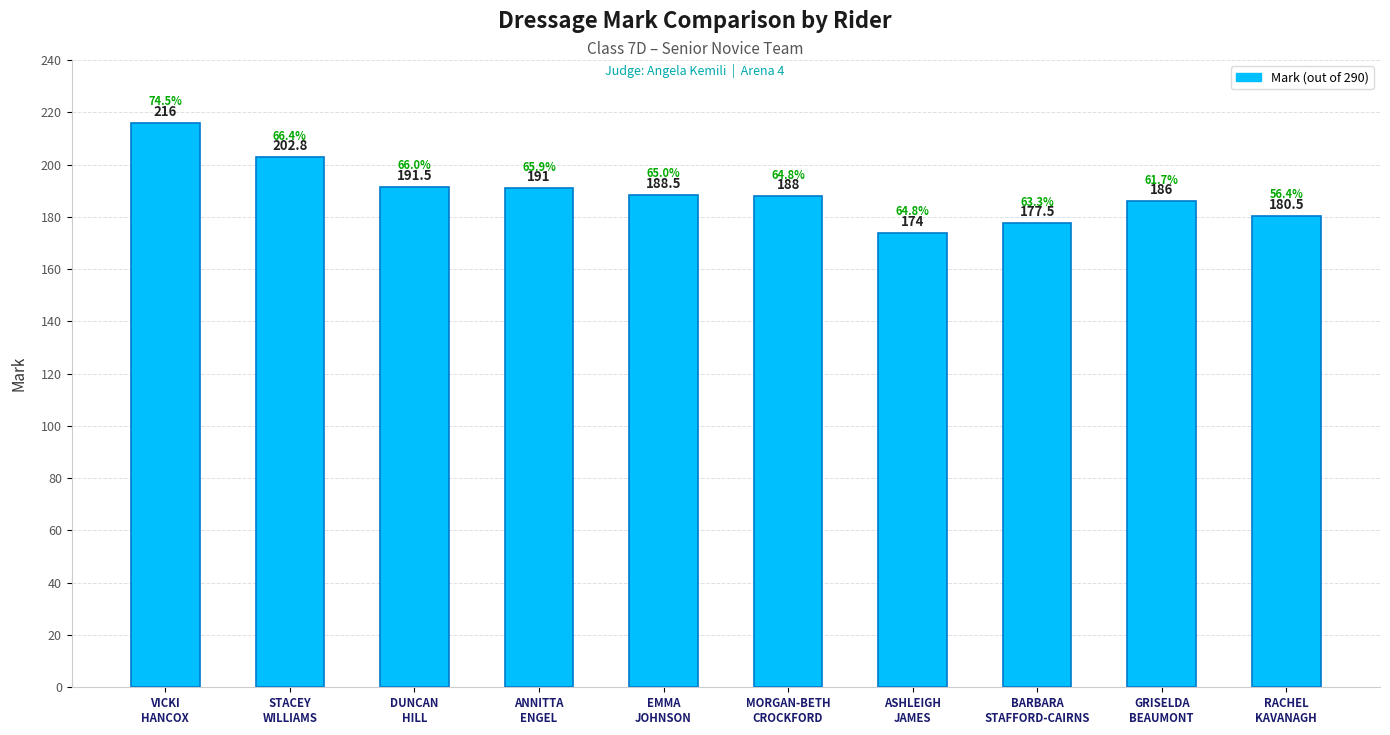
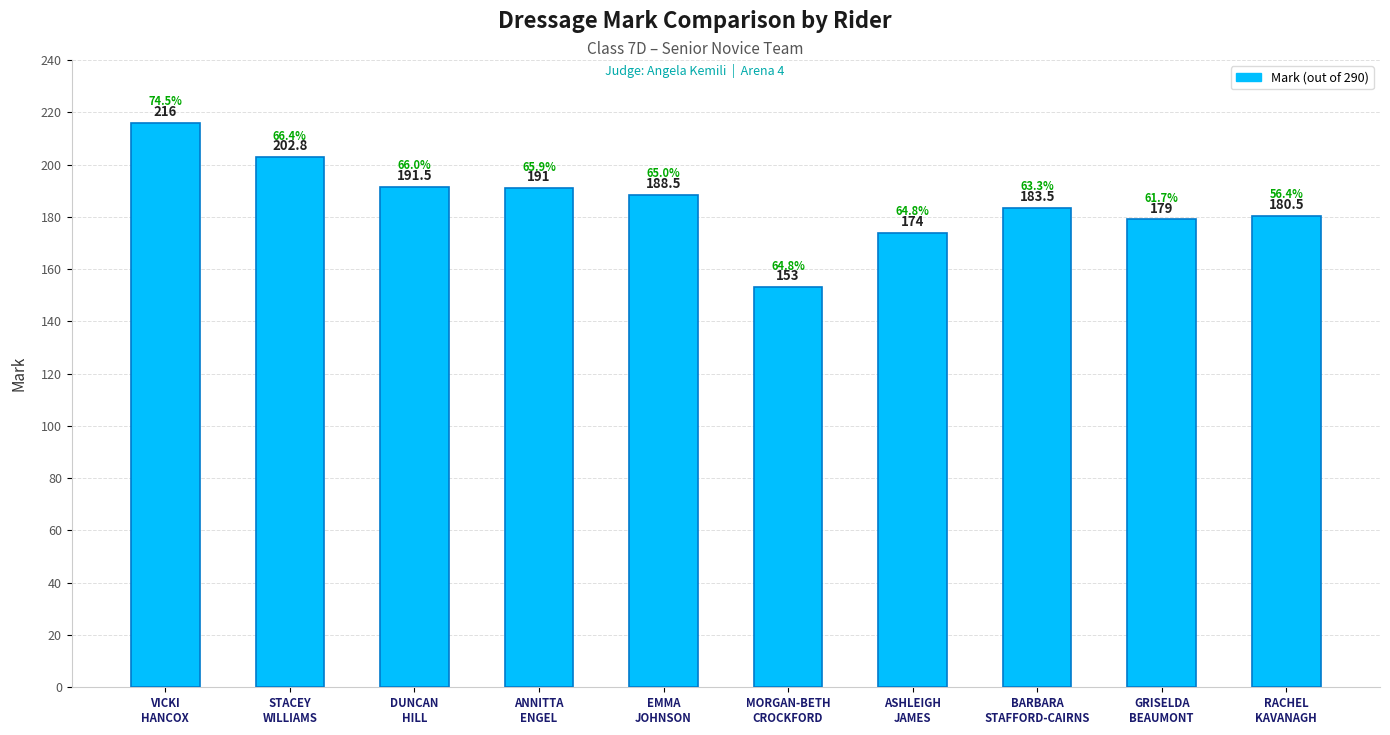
MORGAN-BETH CROCKFORD: 188 -> 153
BARBARA STAFFORD-CAIRNS: 177.5 -> 183.5
GRISELDA BEAUMONT: 186 -> 179
